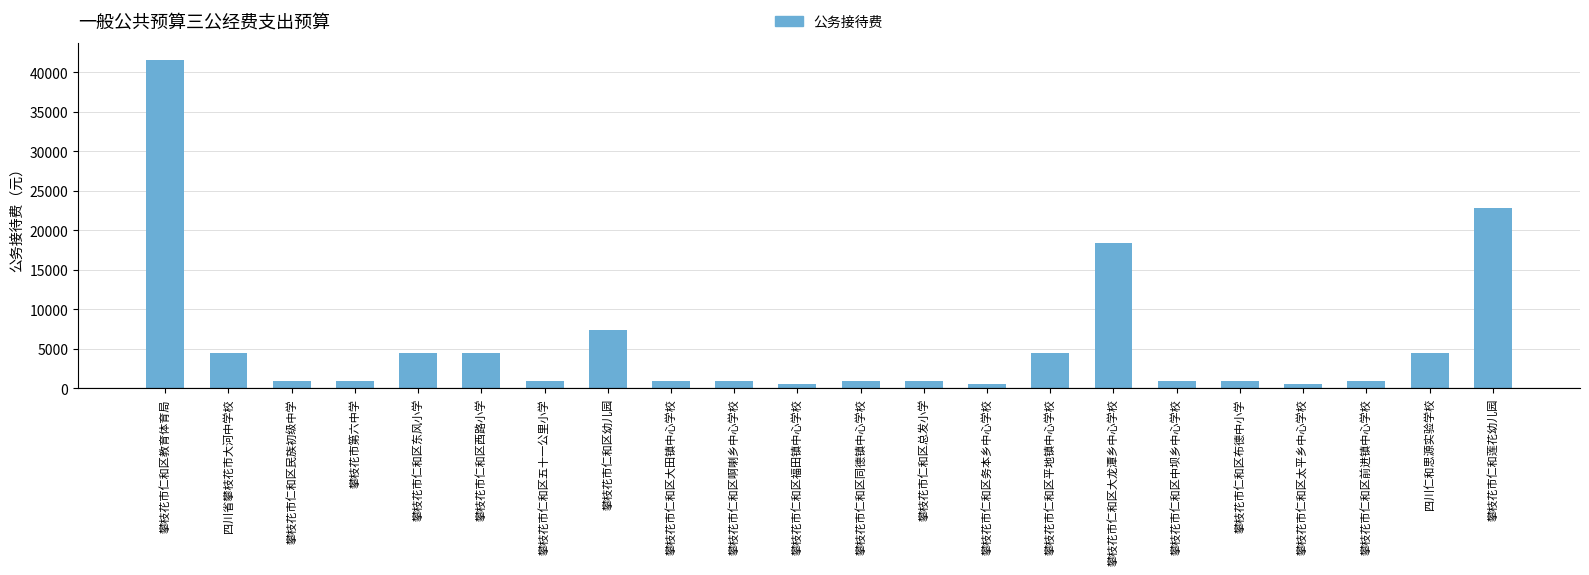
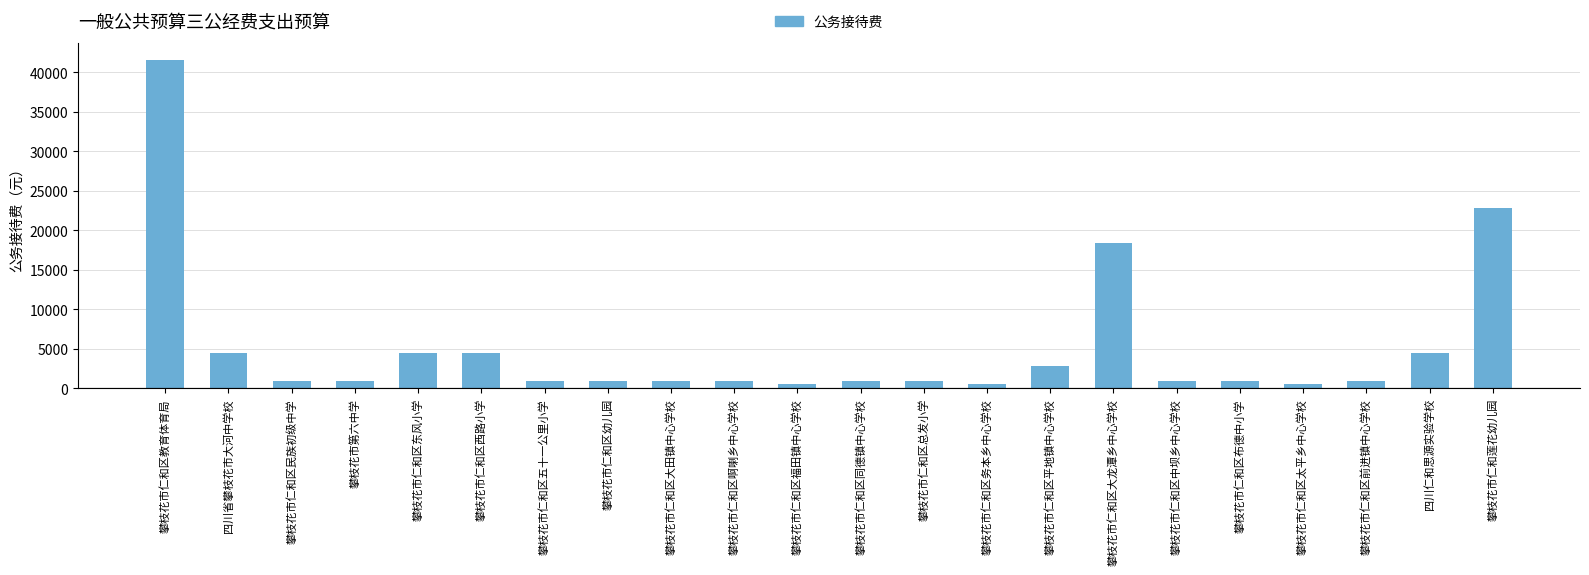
攀枝花市仁和区幼儿园: 7000 -> 1000
攀枝花市仁和区平地镇中心学校: 5000 -> 3000
